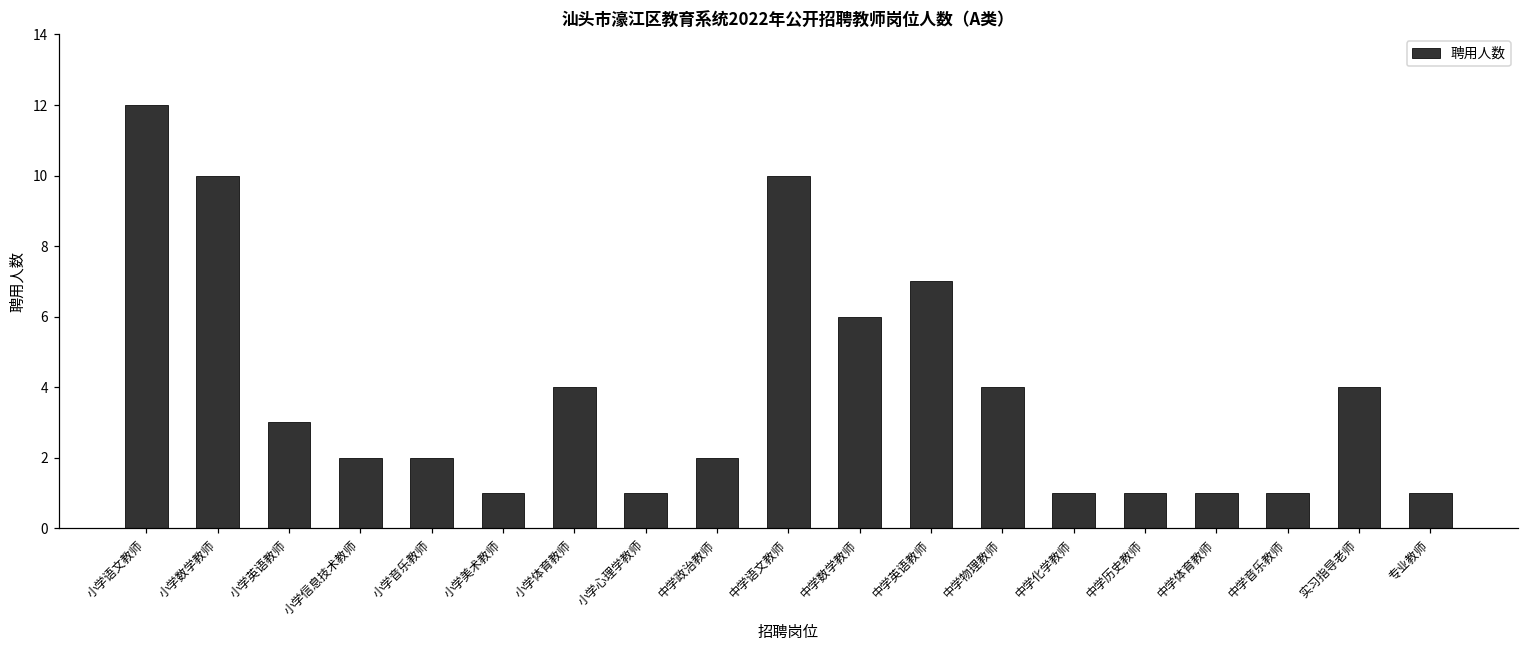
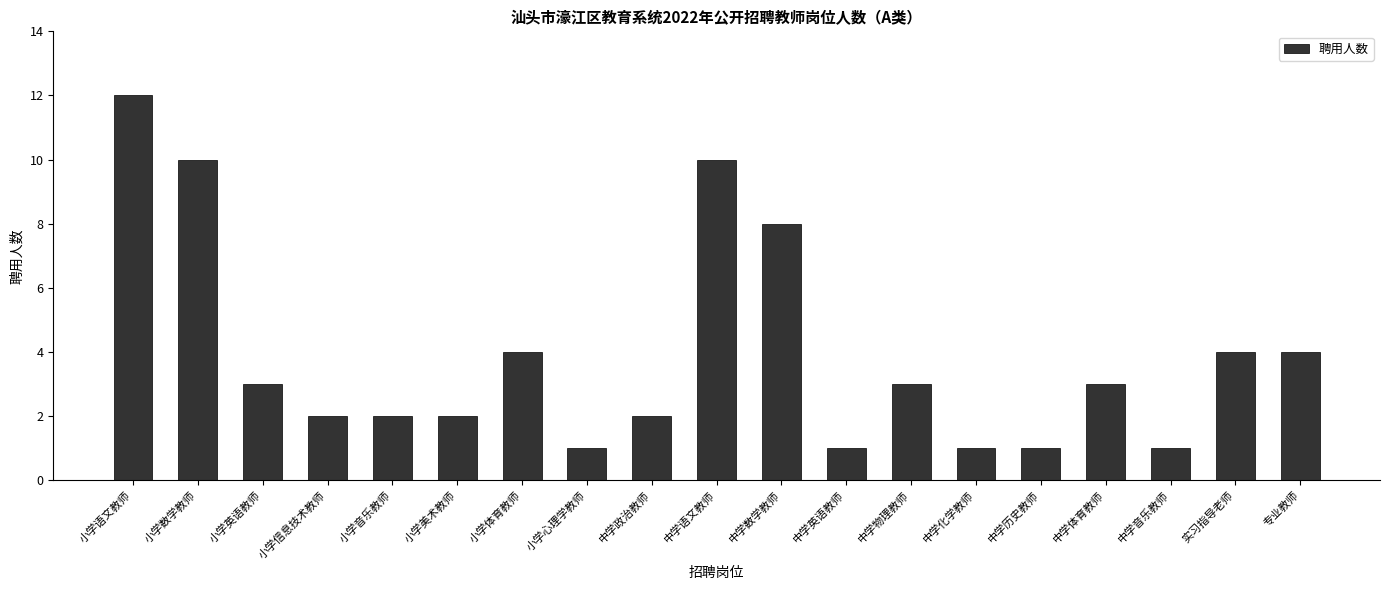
小学美术教师: 1 -> 2
中学数学教师: 6 -> 8
中学英语教师: 7 -> 1
中学物理教师: 4 -> 3
中学体育教师: 1 -> 3
专业教师: 1 -> 4
